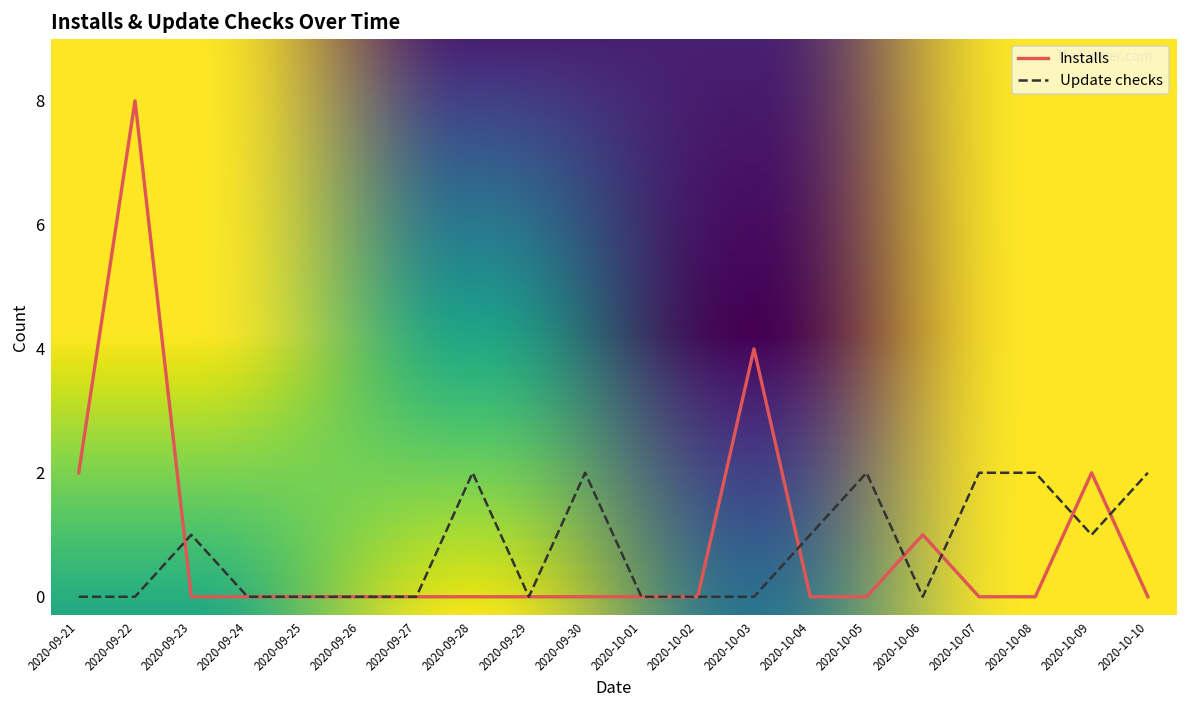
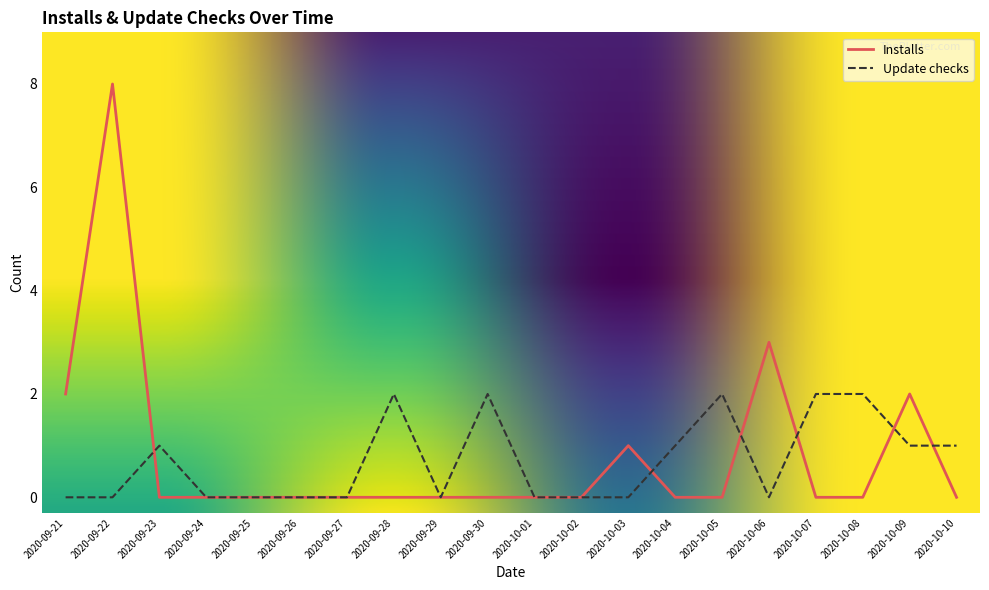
Installs, 2020-10-03: 4 -> 1
Installs, 2020-10-06: 1 -> 3
Update checks, 2020-10-10: 2 -> 1
